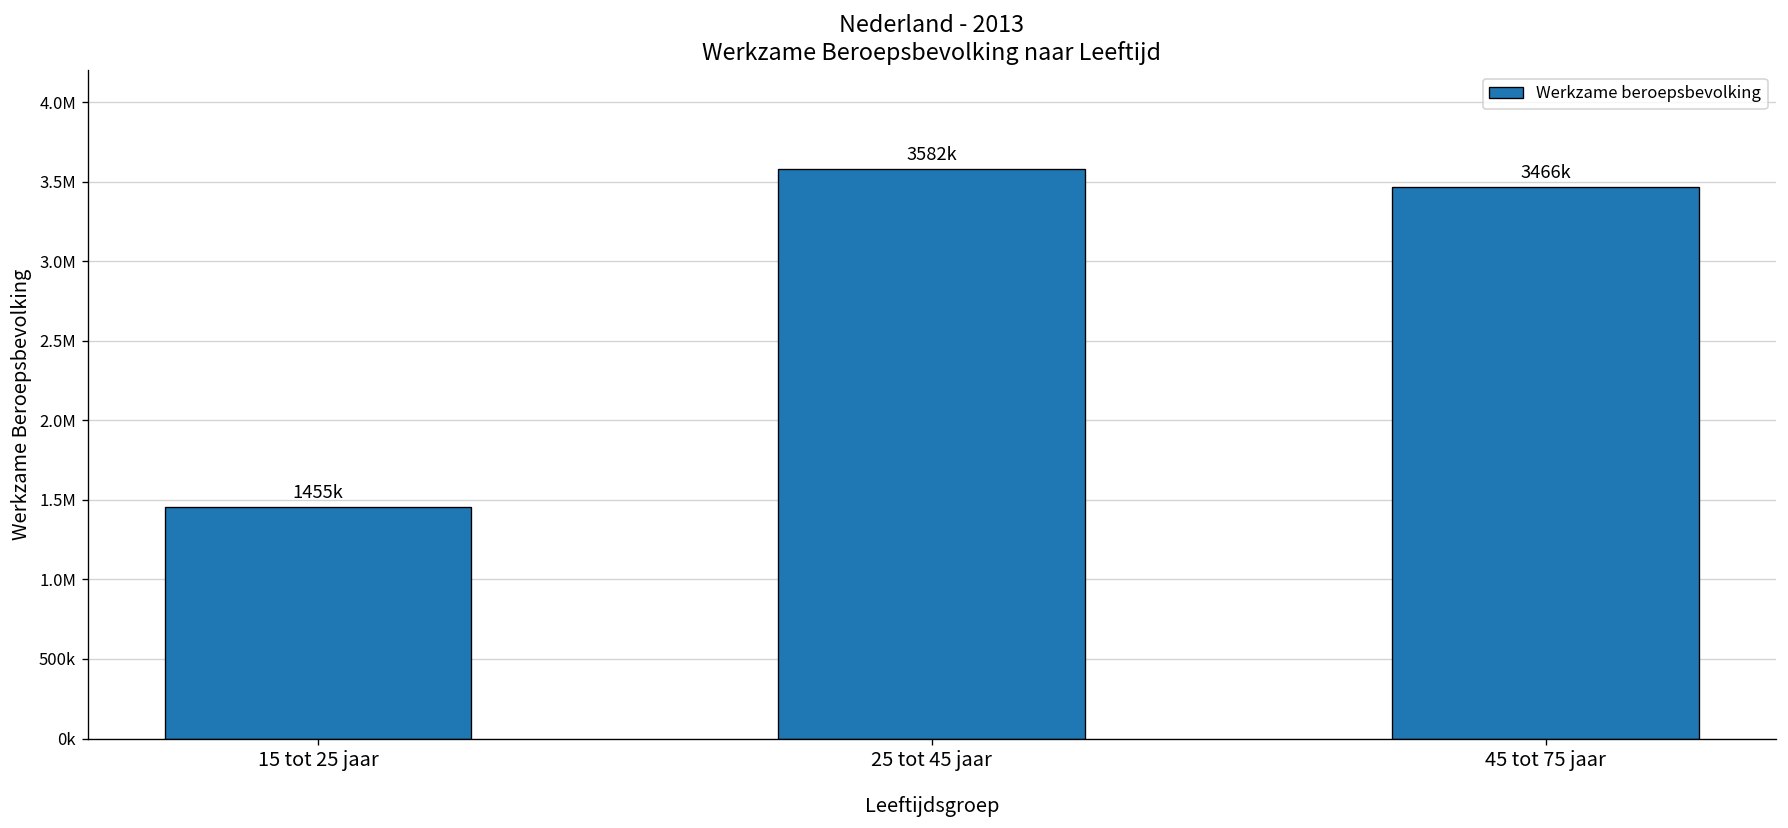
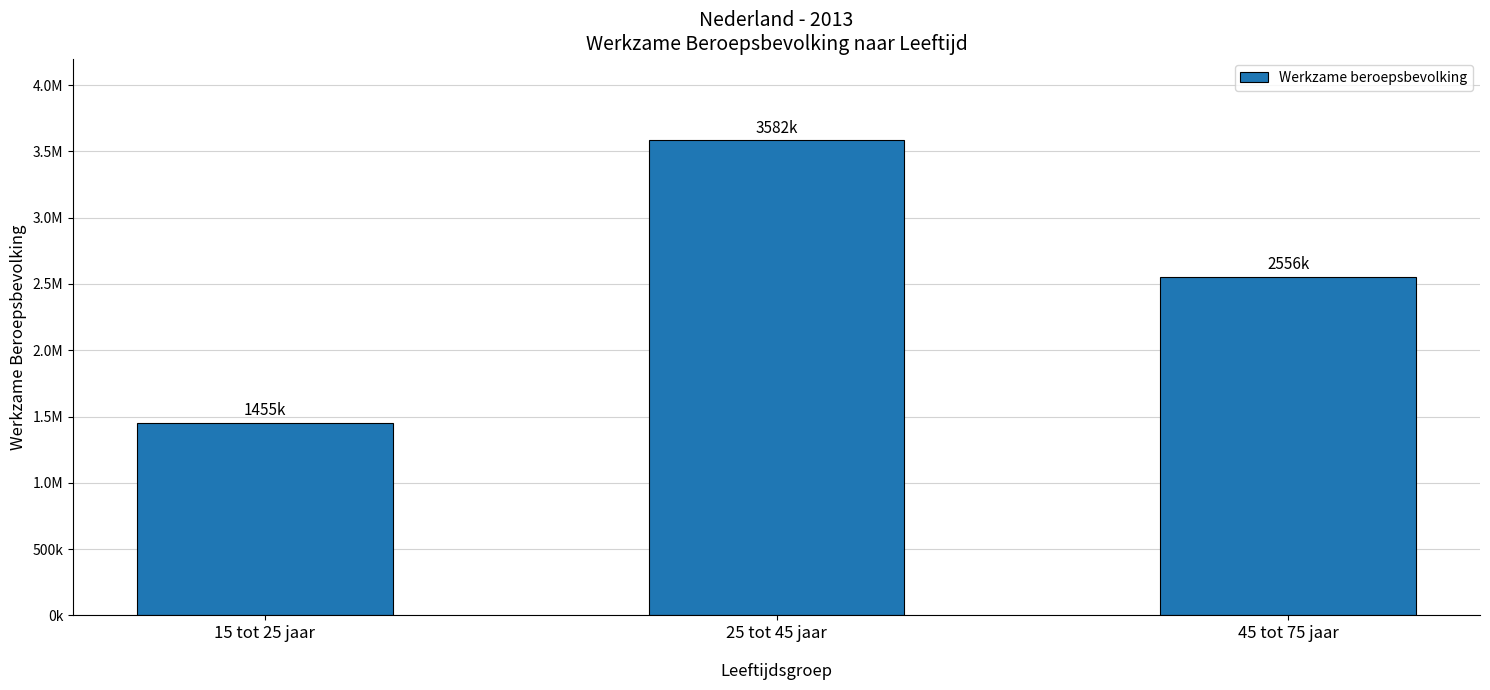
45 tot 75 jaar: 3466k -> 2556k
